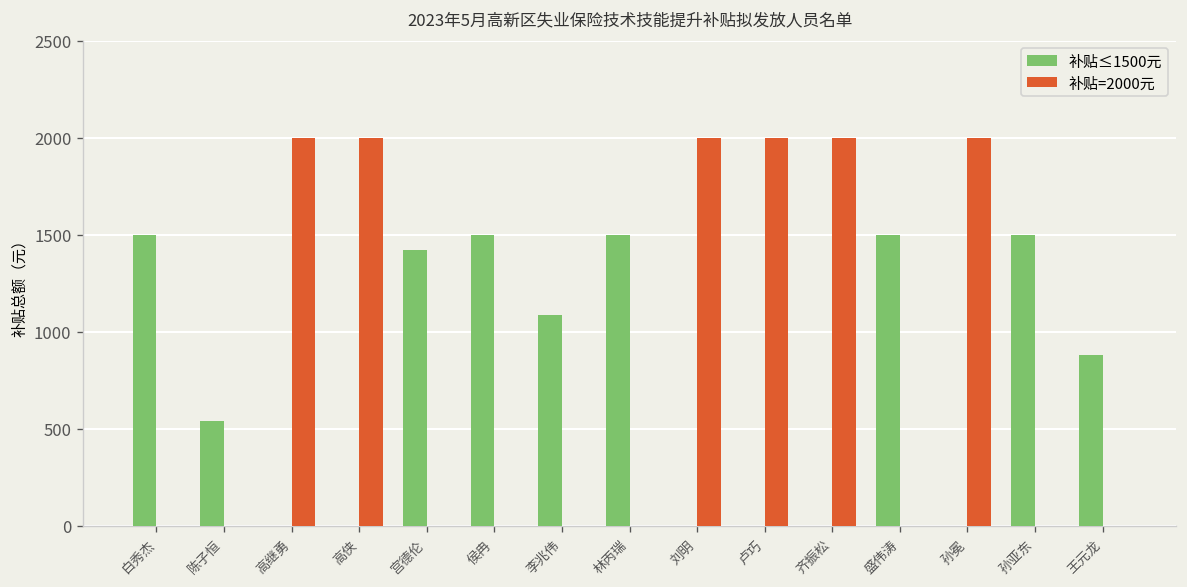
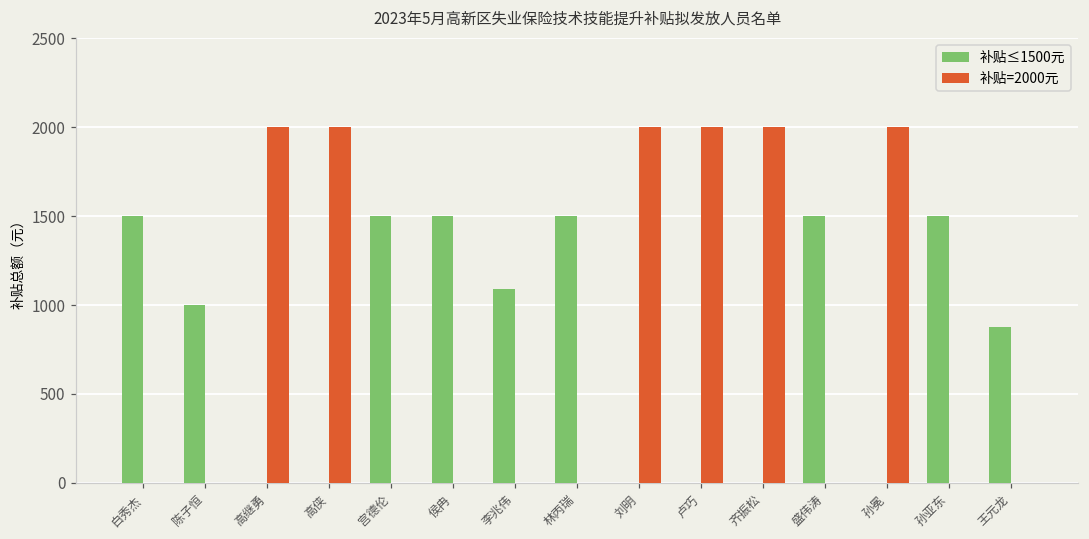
补贴≤1500元, 陈子恒: 540 -> 1000
补贴≤1500元, 宫德伦: 1420 -> 1500
